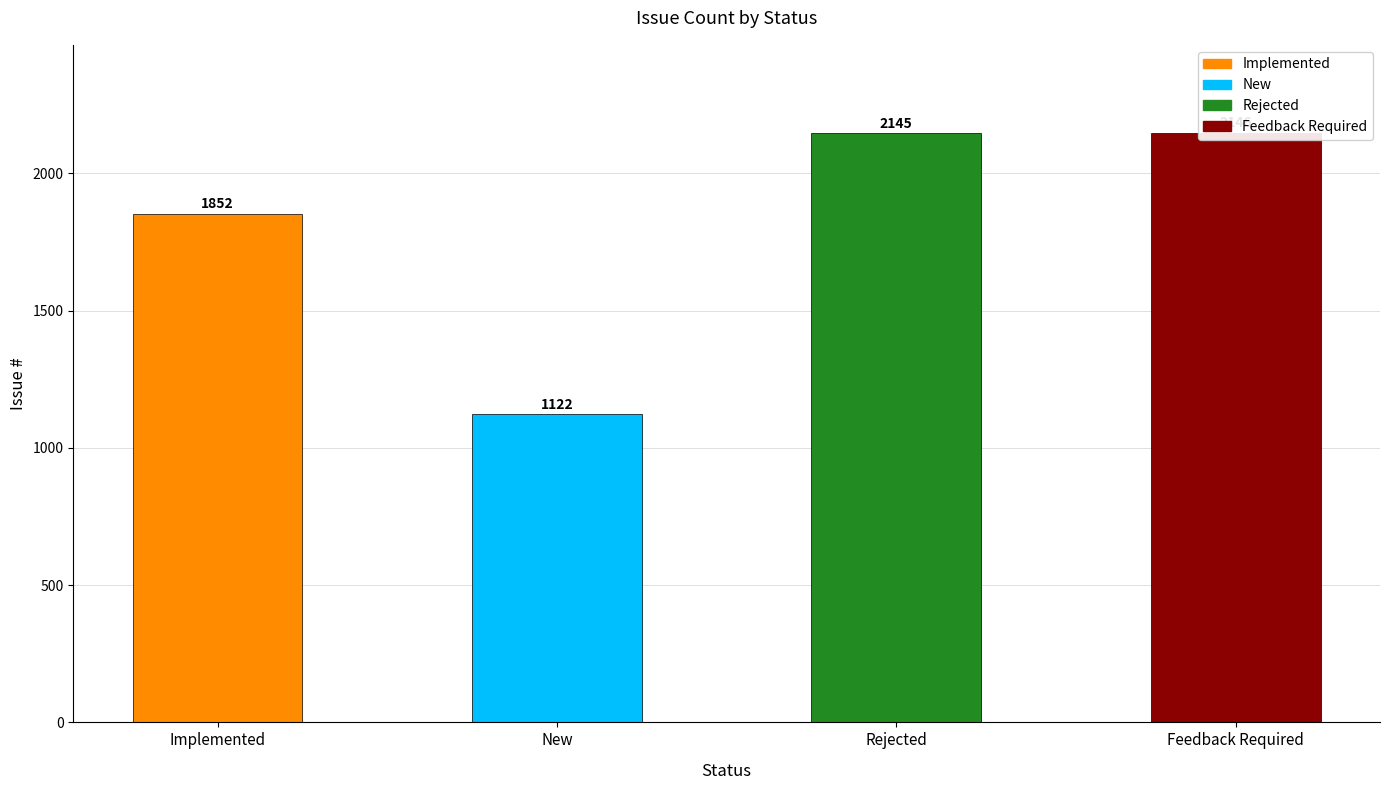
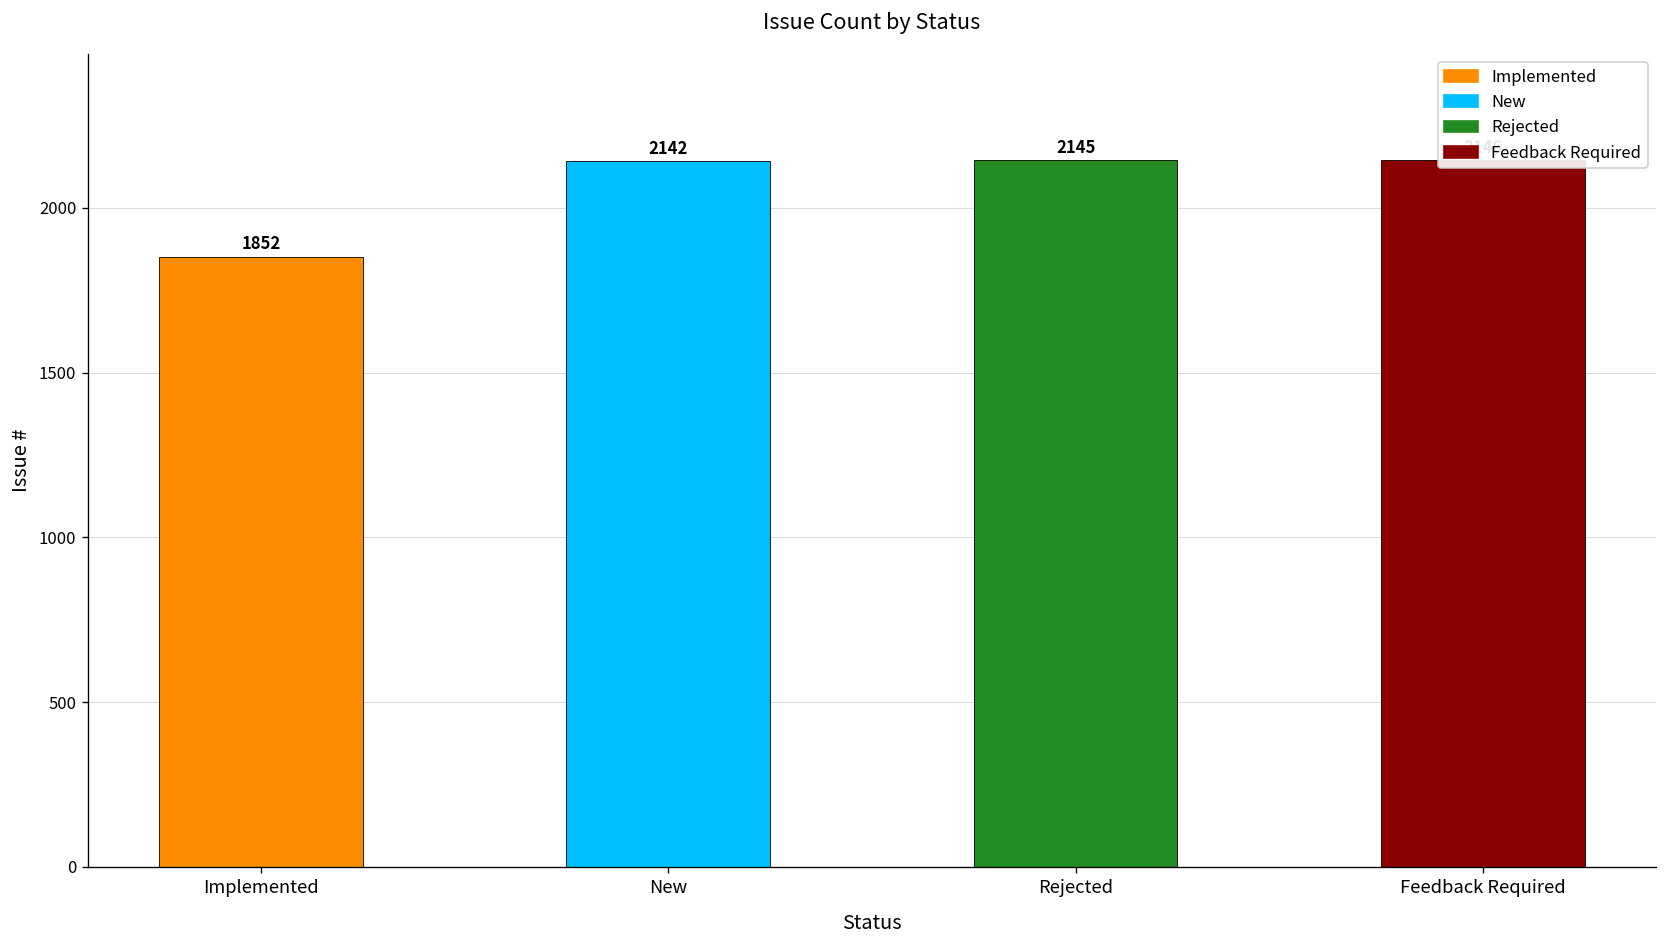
New: 1122 -> 2142
